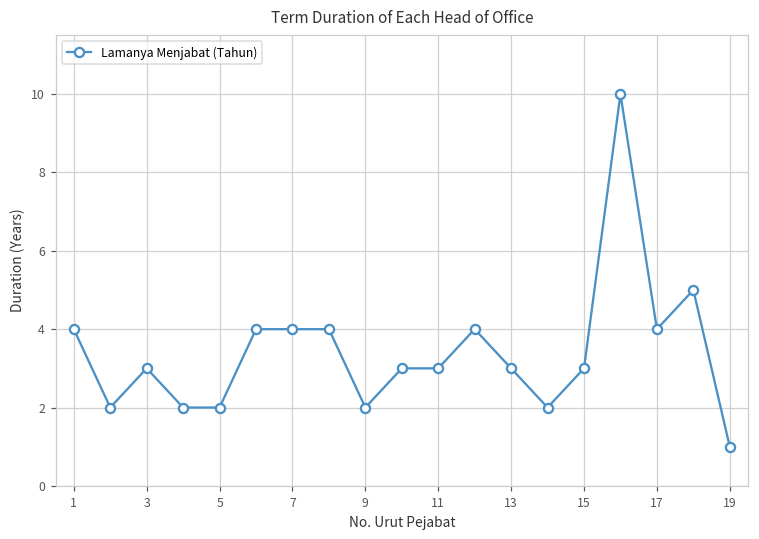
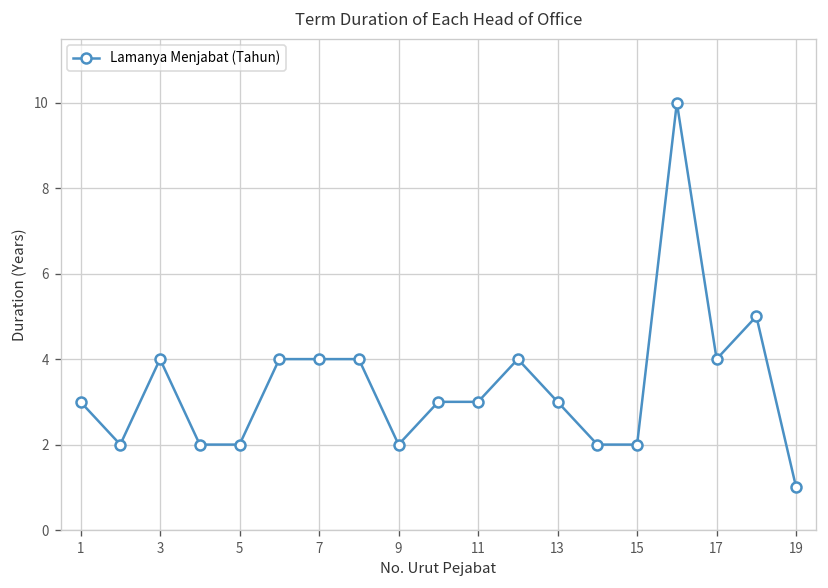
1: 4 -> 3
3: 3 -> 4
15: 3 -> 2
